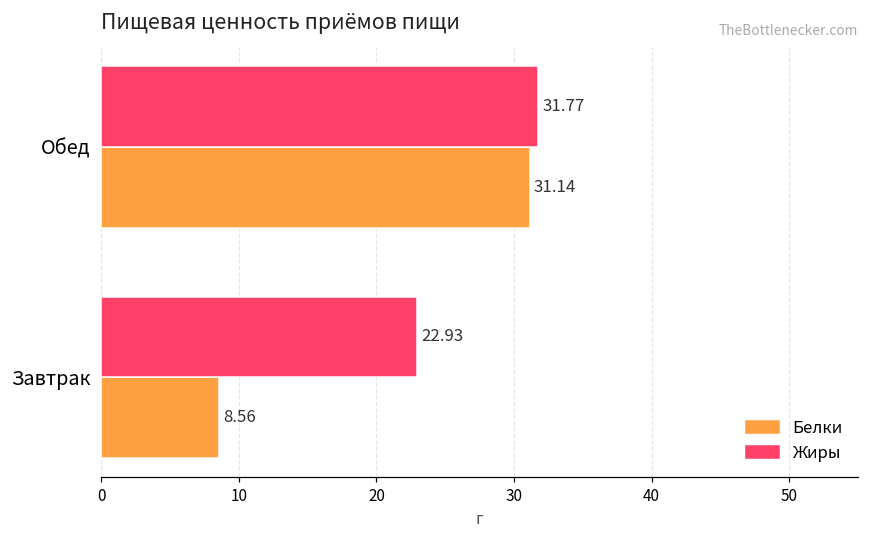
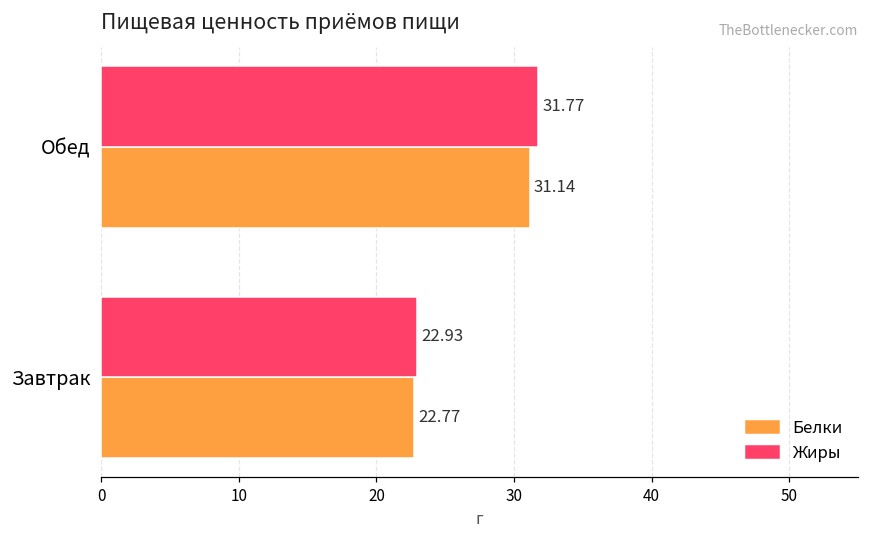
Белки, Завтрак: 8.56 -> 22.77
